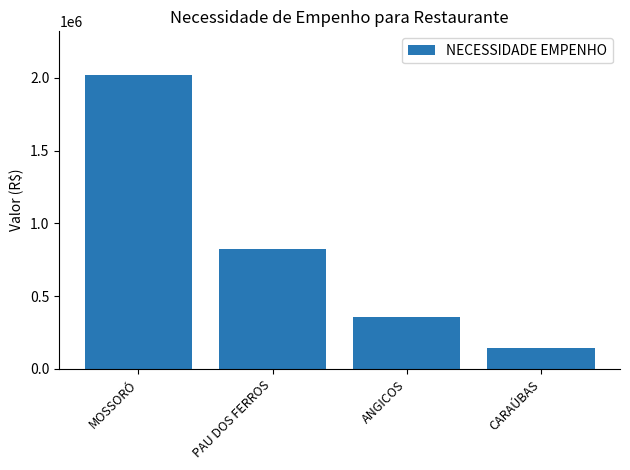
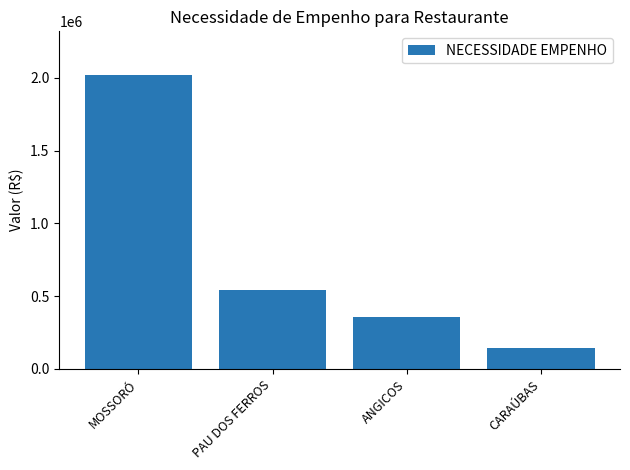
PAU DOS FERROS: 820000 -> 540000
